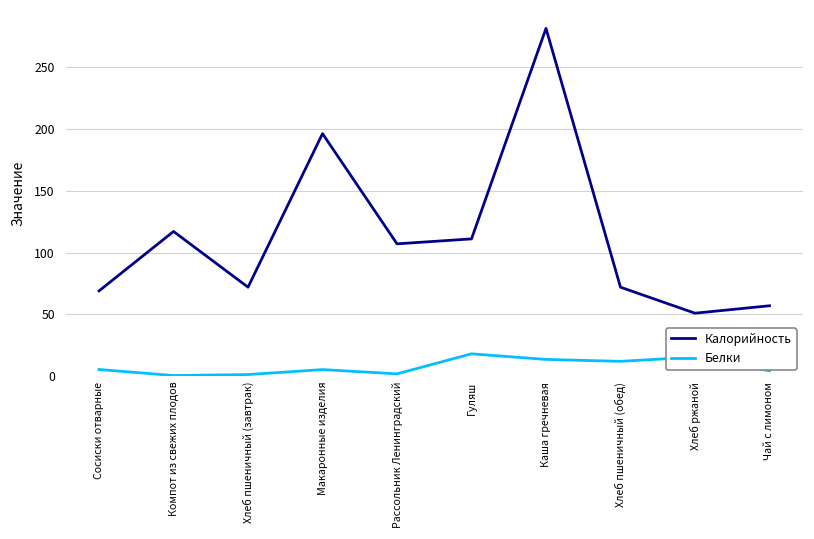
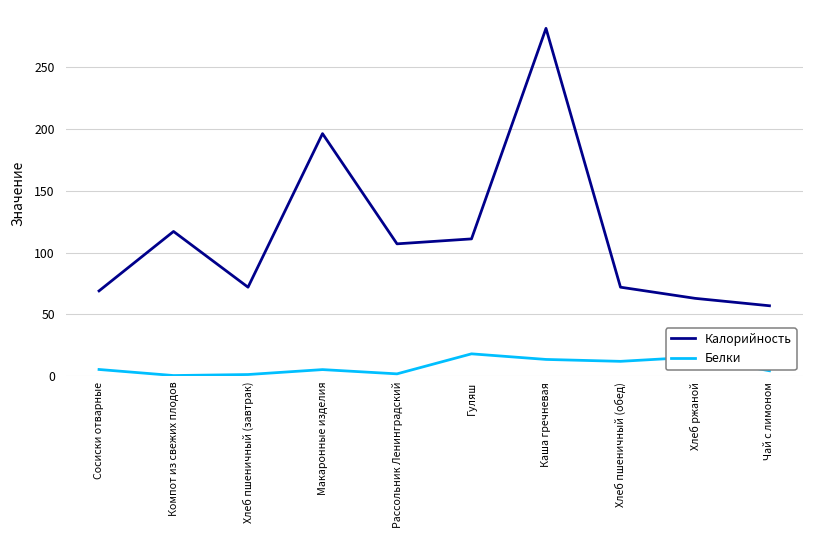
Калорийность, Хлеб ржаной: 51 -> 63
